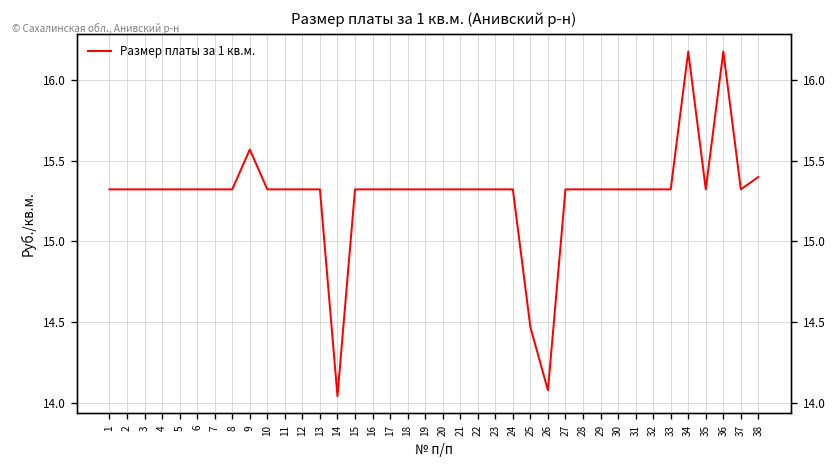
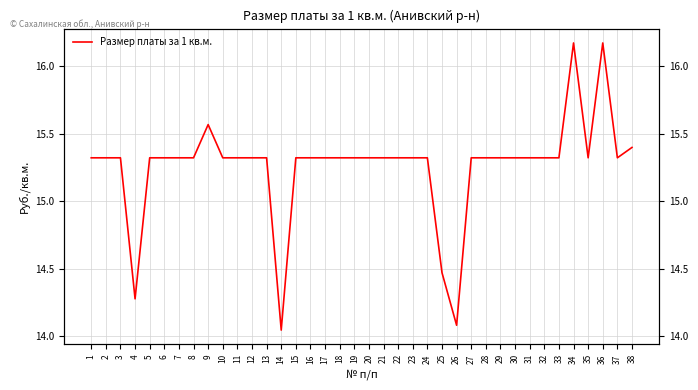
4: 15.32 -> 14.28
